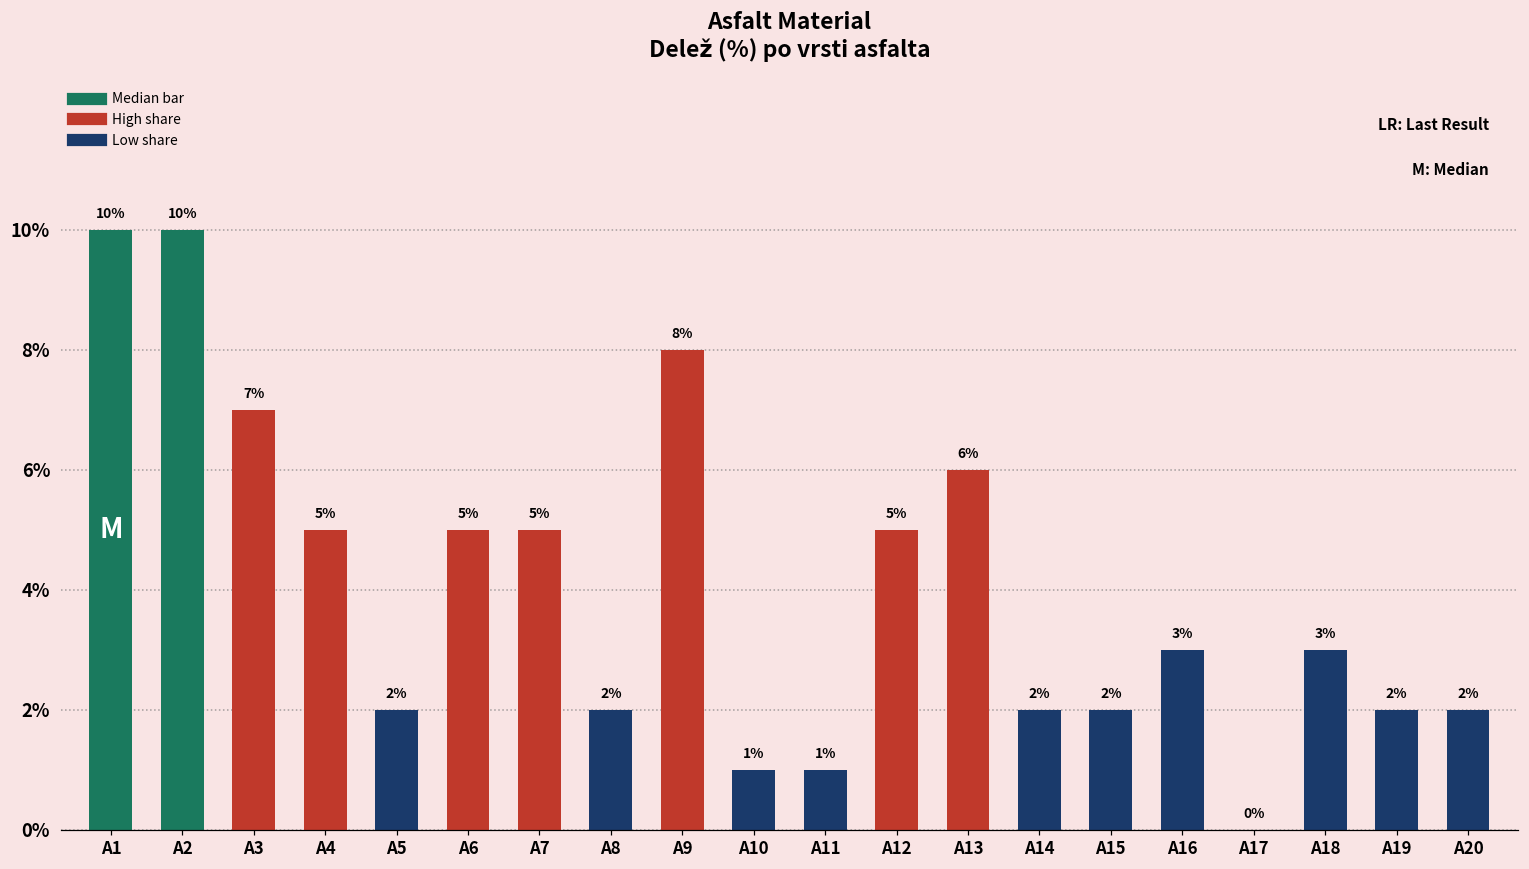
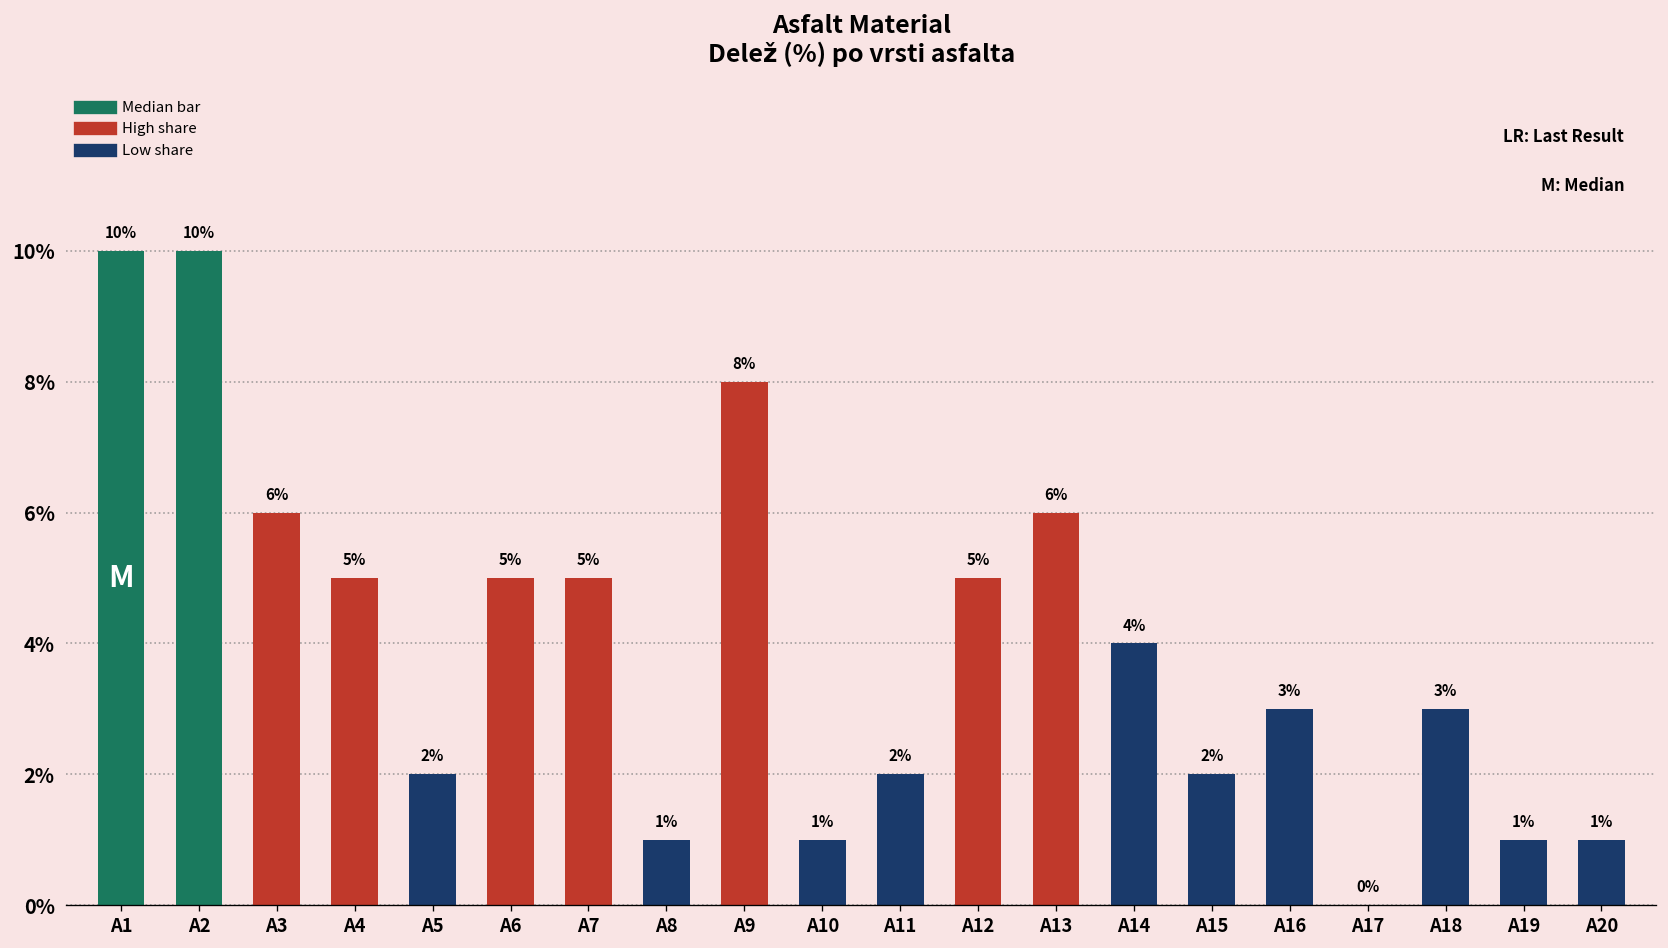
A3: 7% -> 6%
A8: 2% -> 1%
A11: 1% -> 2%
A14: 2% -> 4%
A19: 2% -> 1%
A20: 2% -> 1%
